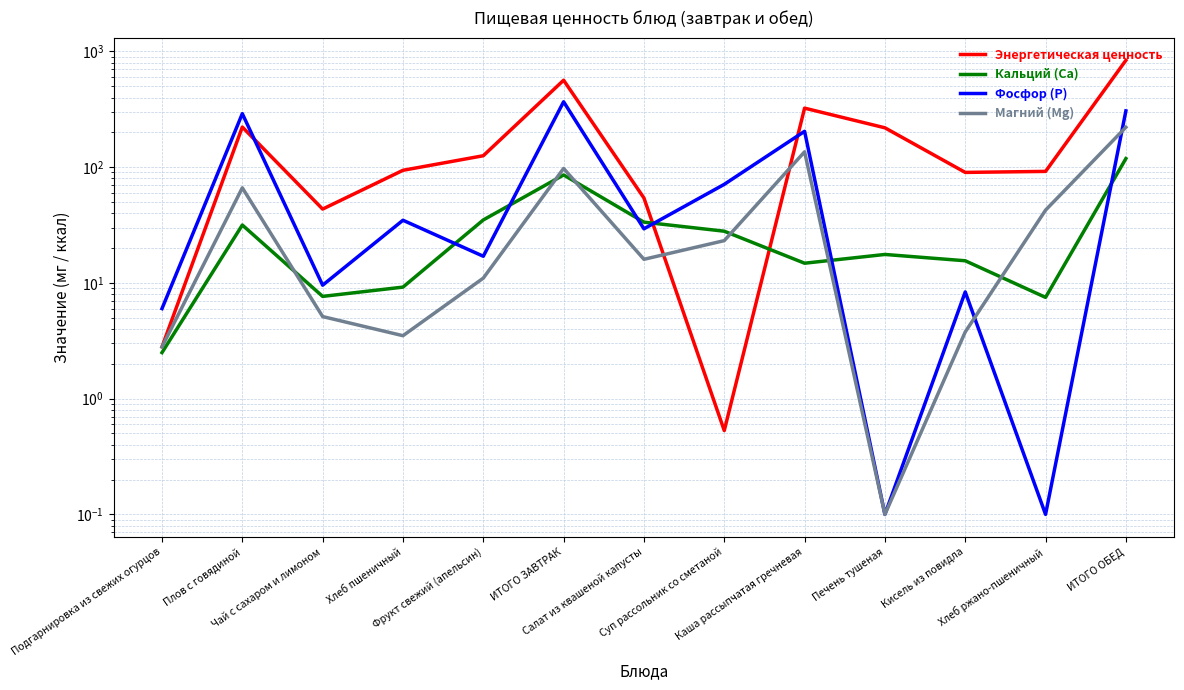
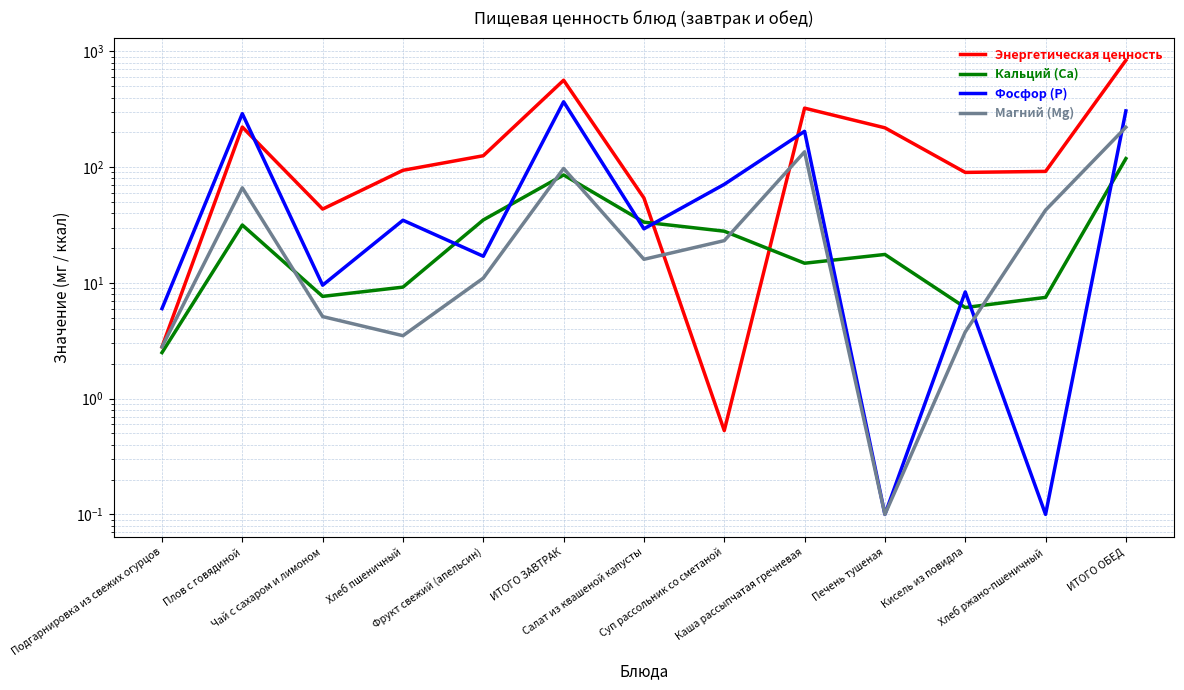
Кальций (Ca), Кисель из повидла: 16 -> 6
